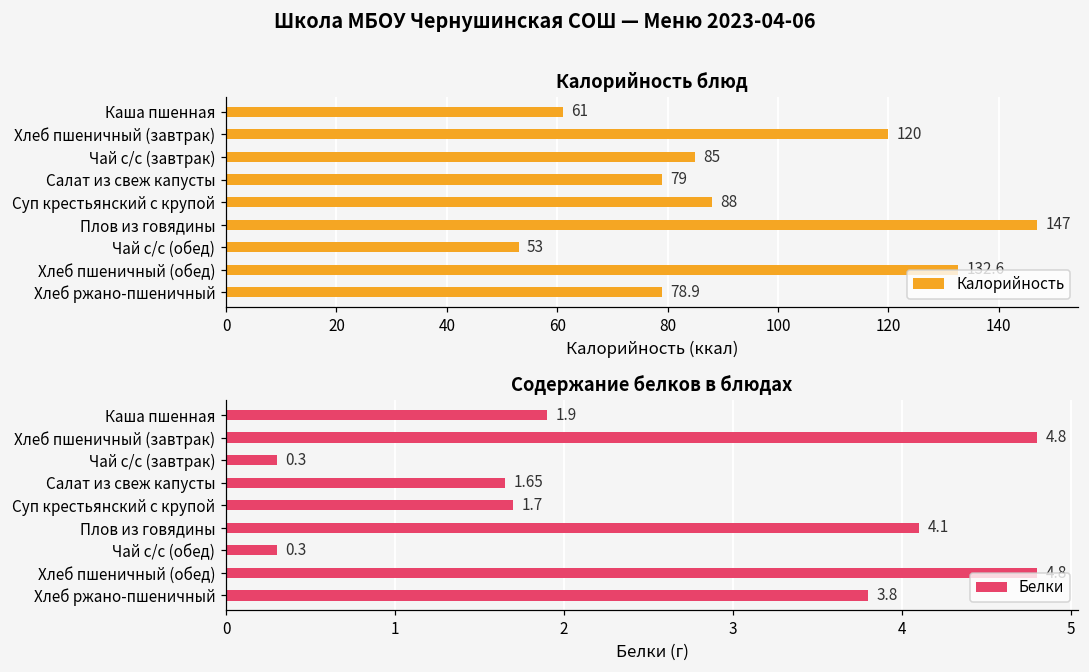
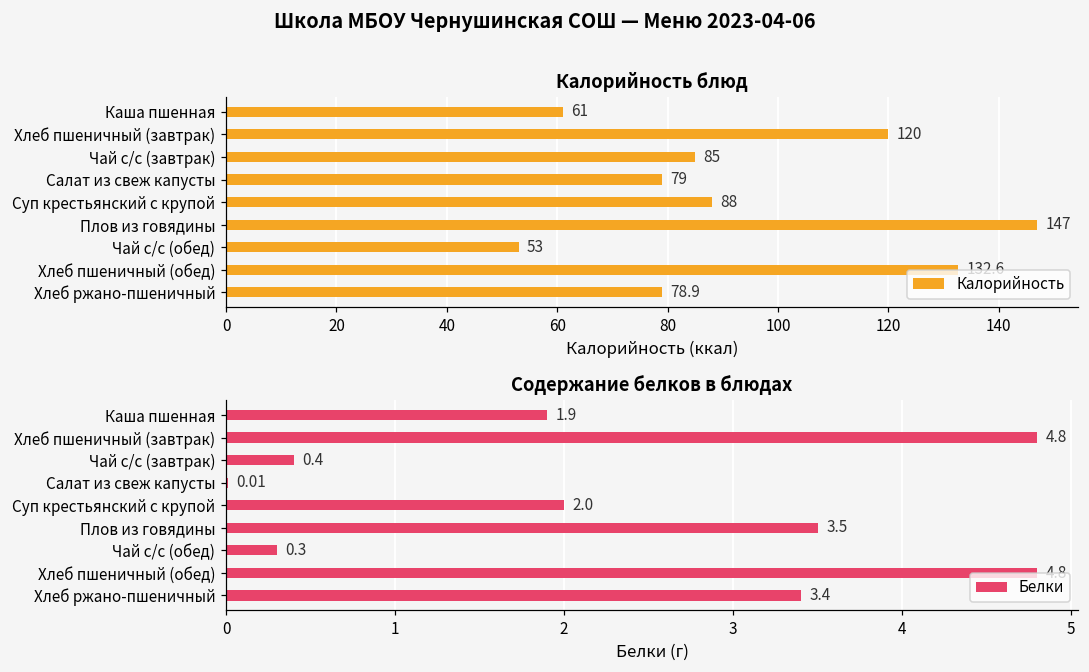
Содержание белков в блюдах, Чай с/с (завтрак): 0.3 -> 0.4
Содержание белков в блюдах, Салат из свеж капусты: 1.65 -> 0.01
Содержание белков в блюдах, Суп крестьянский с крупой: 1.7 -> 2.0
Содержание белков в блюдах, Плов из говядины: 4.1 -> 3.5
Содержание белков в блюдах, Хлеб ржано-пшеничный: 3.8 -> 3.4
